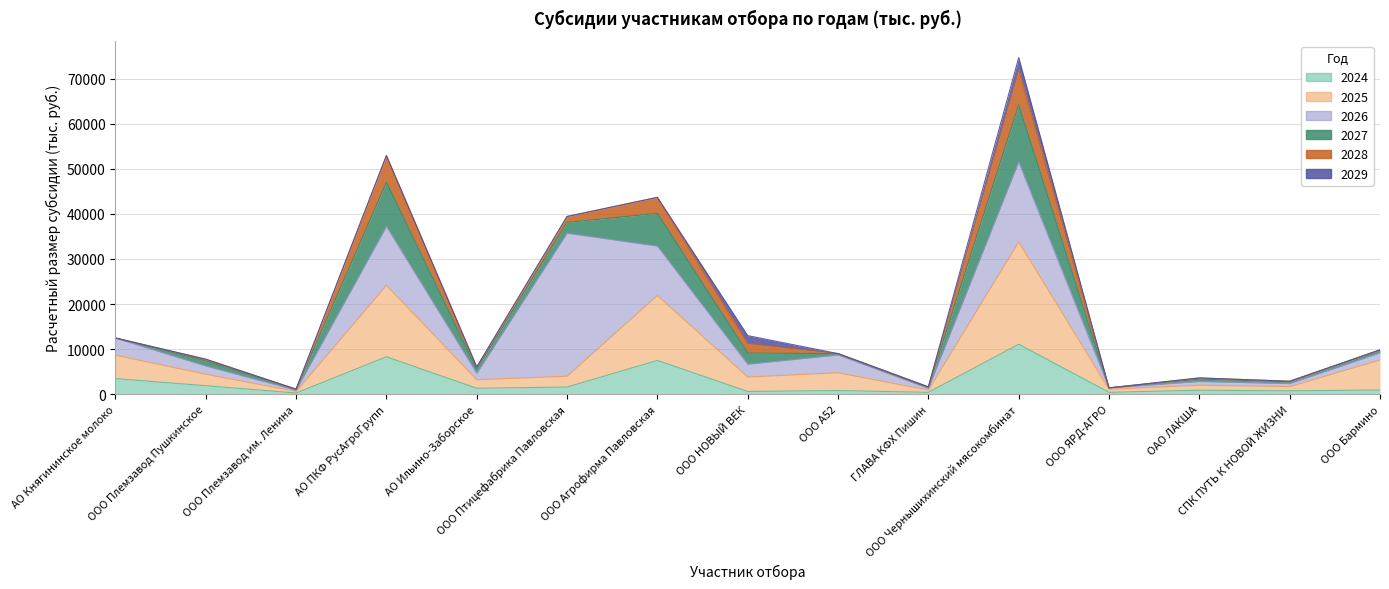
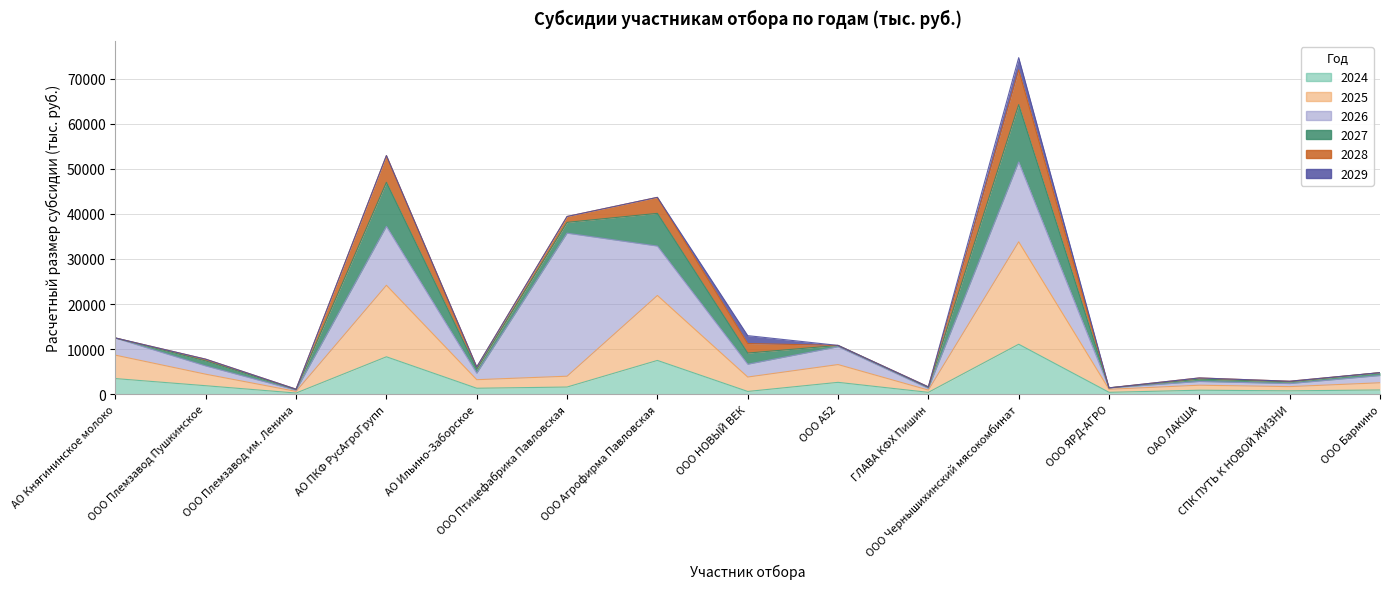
2024, ООО А52: 1000 -> 3000
2025, ООО Бармино: 7000 -> 2000
